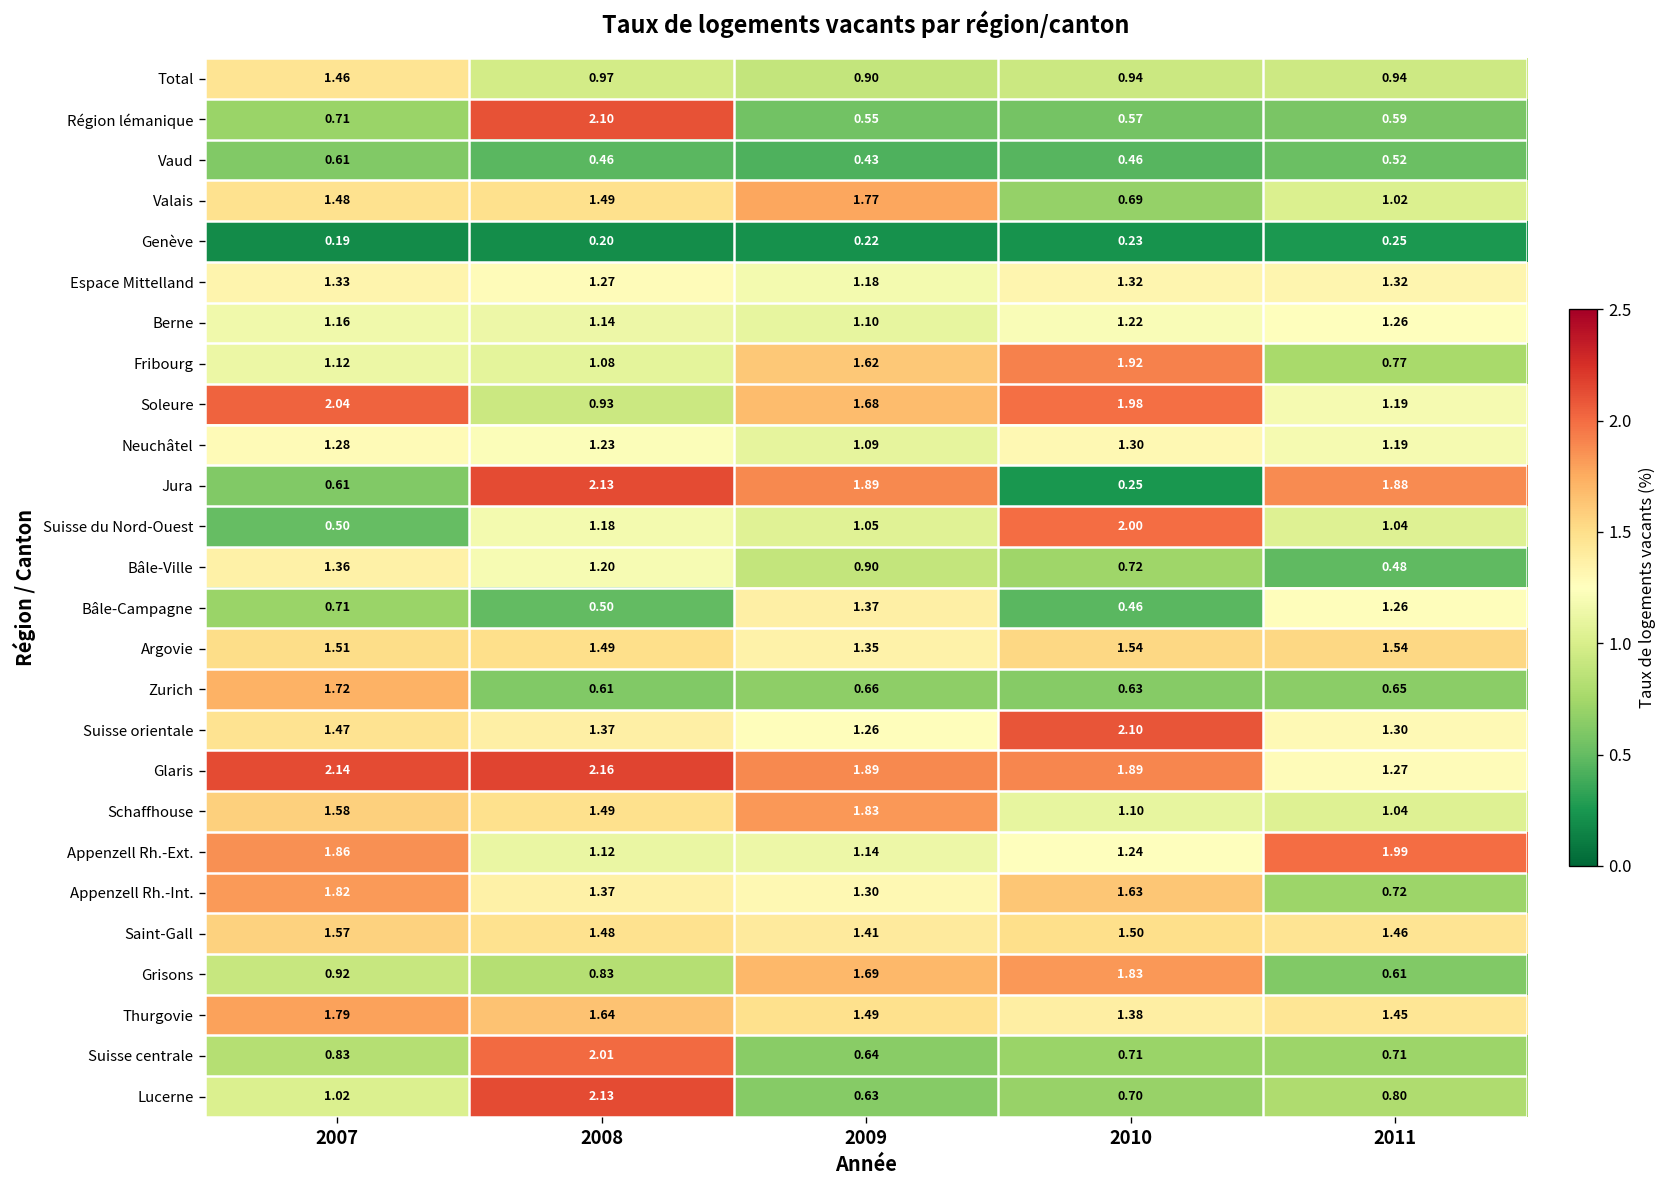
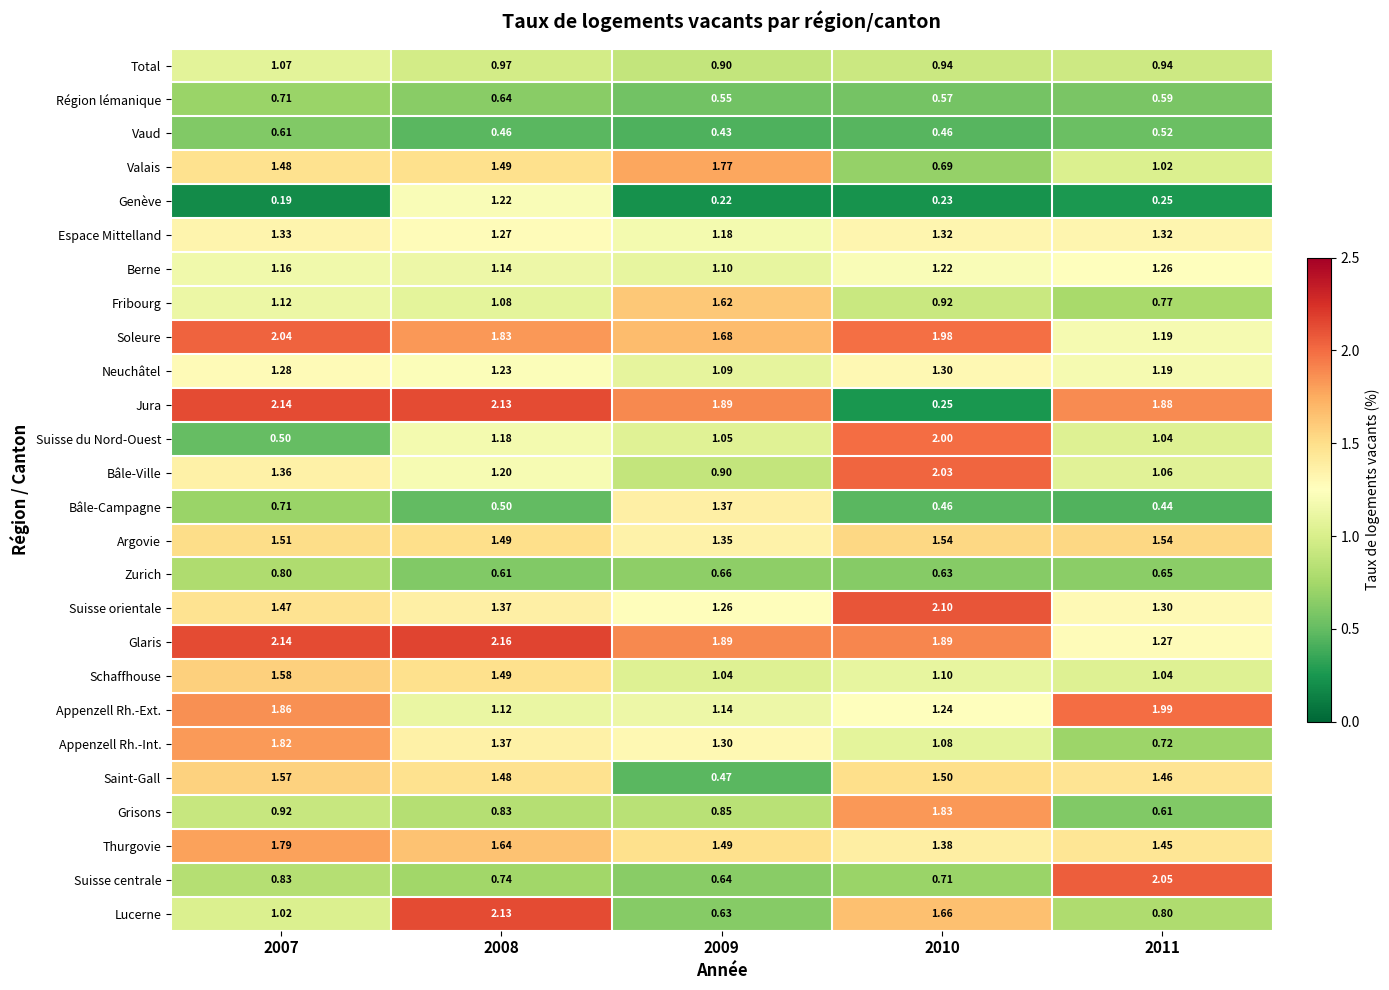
Total, 2007: 1.46 -> 1.07
Région lémanique, 2008: 2.10 -> 0.64
Genève, 2008: 0.20 -> 1.22
Fribourg, 2010: 1.92 -> 0.92
Soleure, 2008: 0.93 -> 1.83
Jura, 2007: 0.61 -> 2.14
Bâle-Ville, 2010: 0.72 -> 2.03
Bâle-Ville, 2011: 0.48 -> 1.06
Bâle-Campagne, 2011: 1.26 -> 0.44
Zurich, 2007: 1.72 -> 0.80
Schaffhouse, 2009: 1.83 -> 1.04
Appenzell Rh.-Int., 2010: 1.63 -> 1.08
Saint-Gall, 2009: 1.41 -> 0.47
Grisons, 2009: 1.69 -> 0.85
Suisse centrale, 2008: 2.01 -> 0.74
Suisse centrale, 2011: 0.71 -> 2.05
Lucerne, 2010: 0.70 -> 1.66
